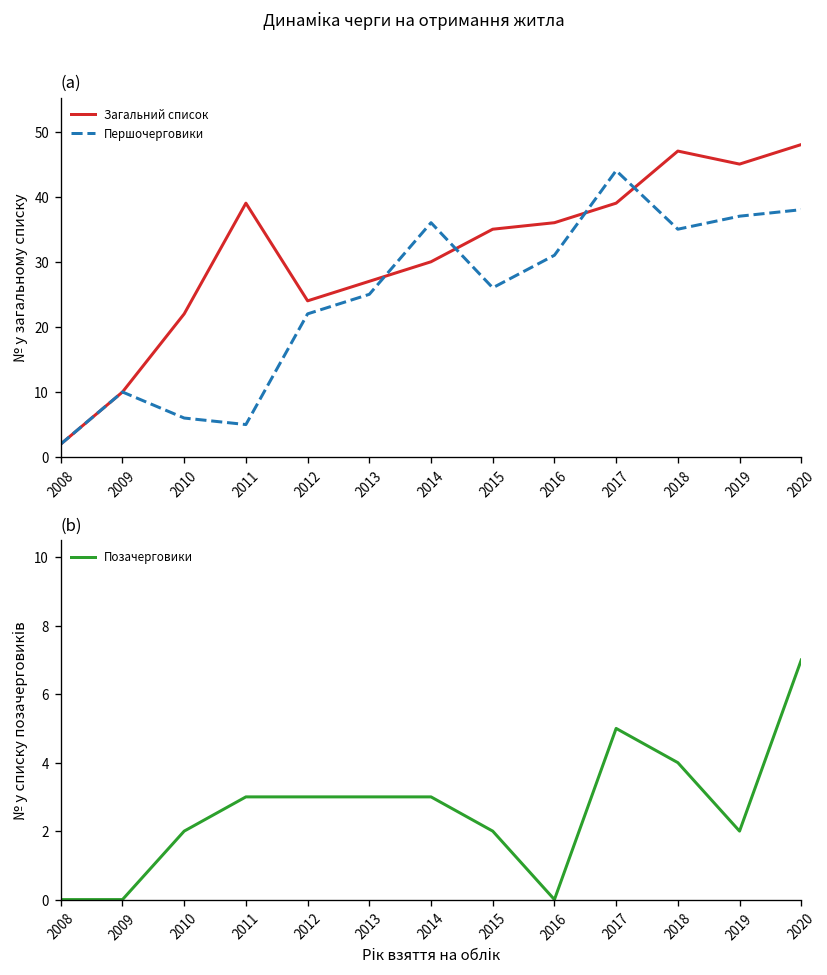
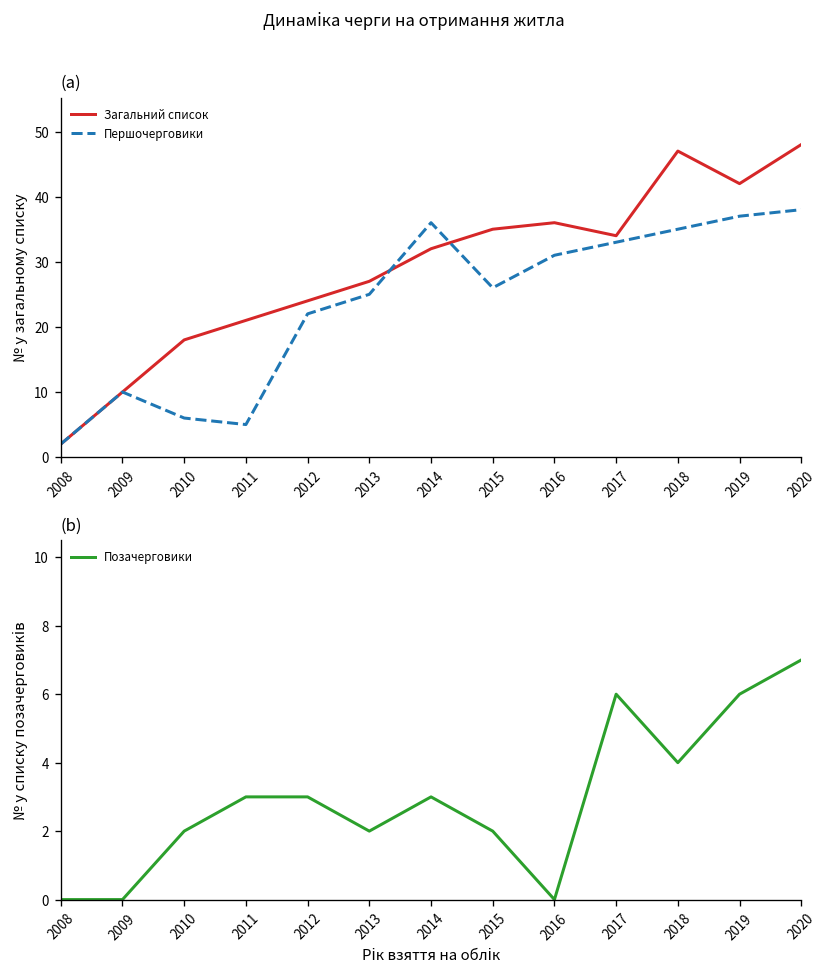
(a), Загальний список, 2010: 22 -> 18
(a), Загальний список, 2011: 39 -> 21
(a), Загальний список, 2014: 30 -> 32
(a), Загальний список, 2017: 39 -> 34
(a), Першочерговики, 2017: 44 -> 33
(a), Загальний список, 2019: 45 -> 42
(b), 2013: 3 -> 2
(b), 2017: 5 -> 6
(b), 2019: 2 -> 6
